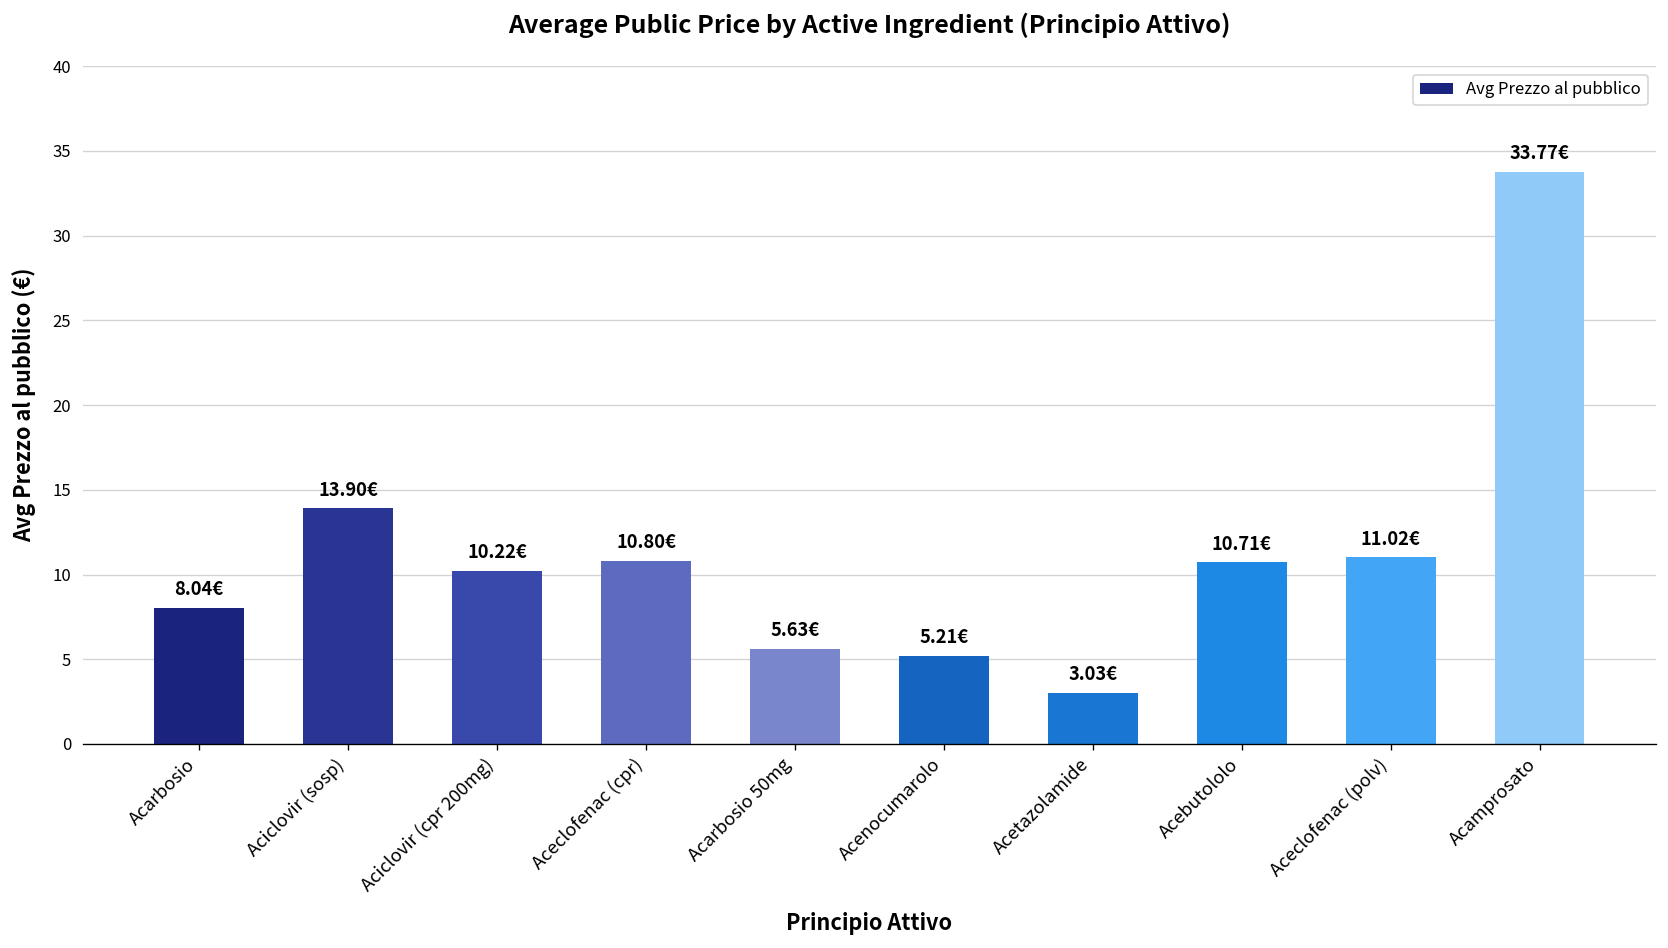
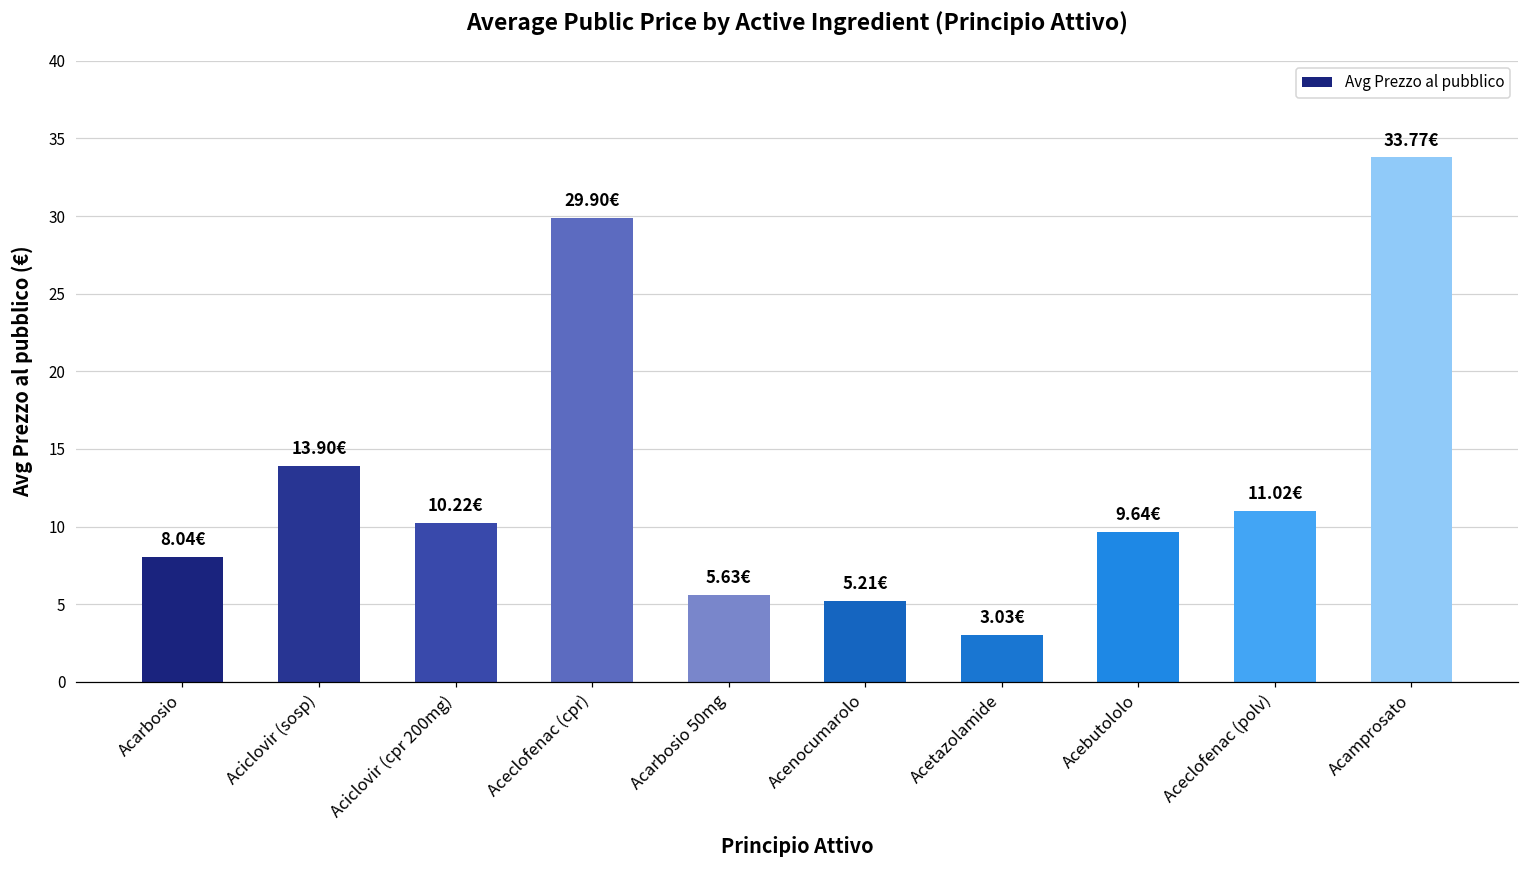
Aceclofenac (cpr): 10.80€ -> 29.90€
Acebutololo: 10.71€ -> 9.64€
